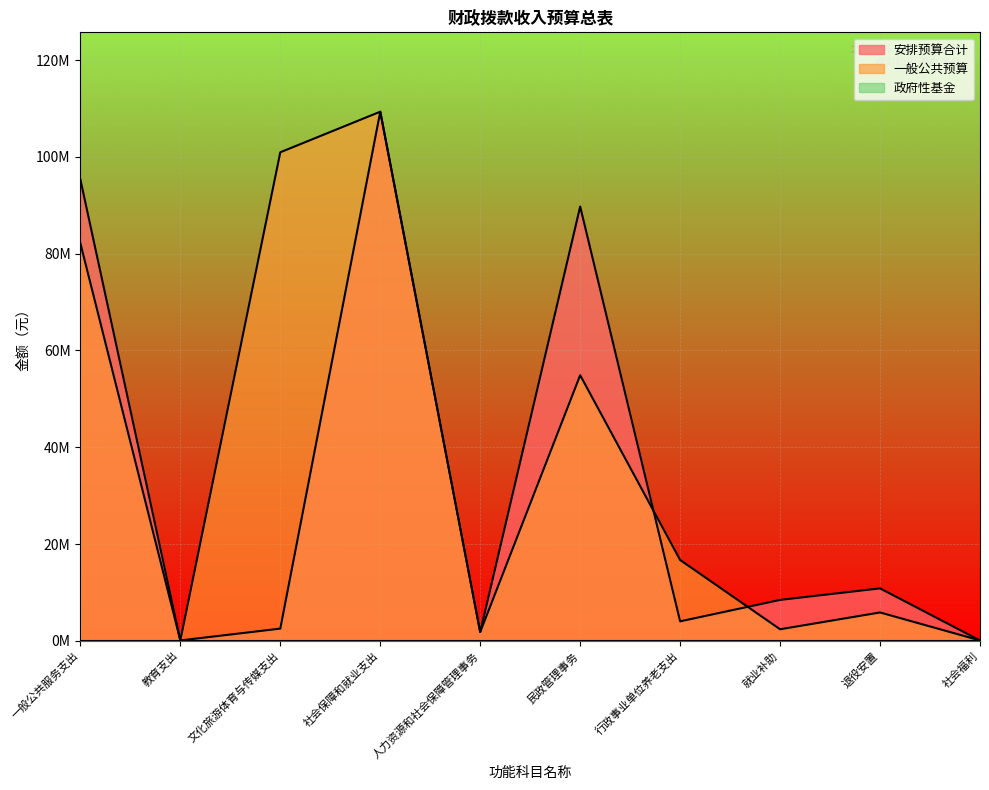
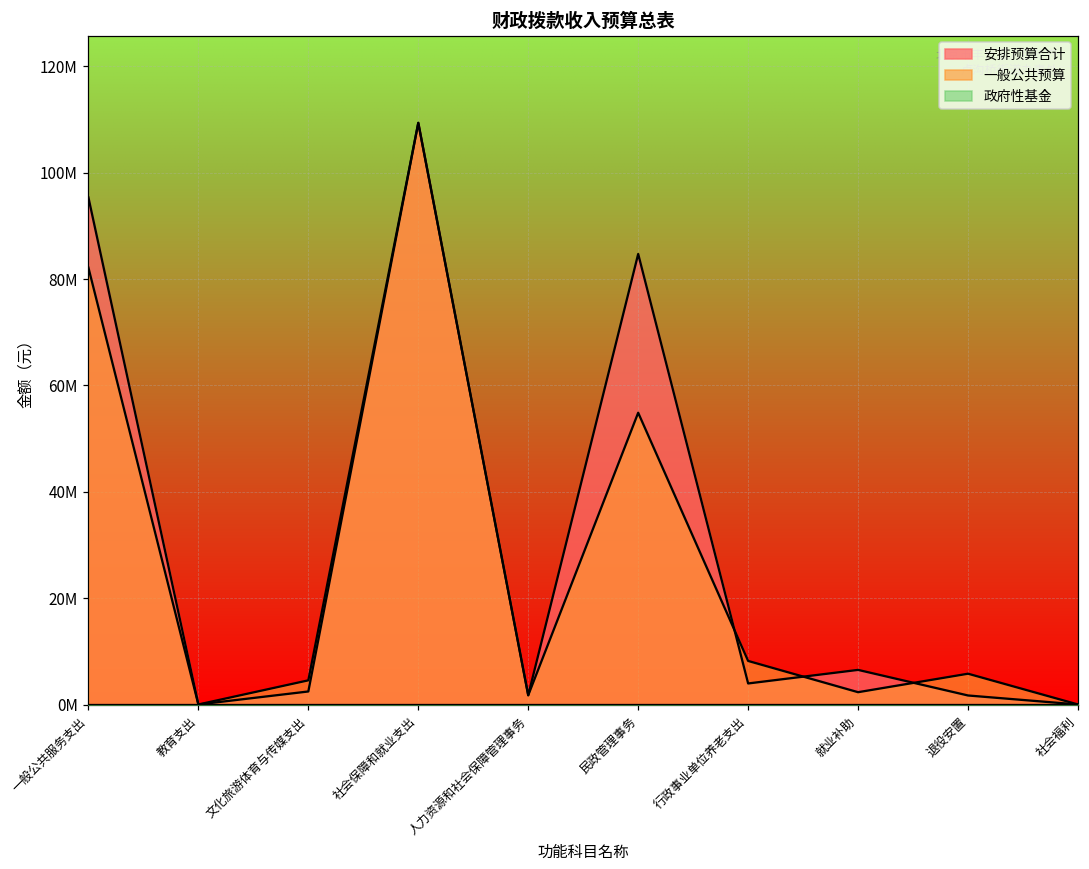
一般公共预算, 文化旅游体育与传媒支出: 101000000 -> 5000000
安排预算合计, 民政管理事务: 90000000 -> 85000000
一般公共预算, 行政事业单位养老支出: 17000000 -> 8000000
安排预算合计, 就业补助: 8000000 -> 7000000
安排预算合计, 退役安置: 11000000 -> 2000000
